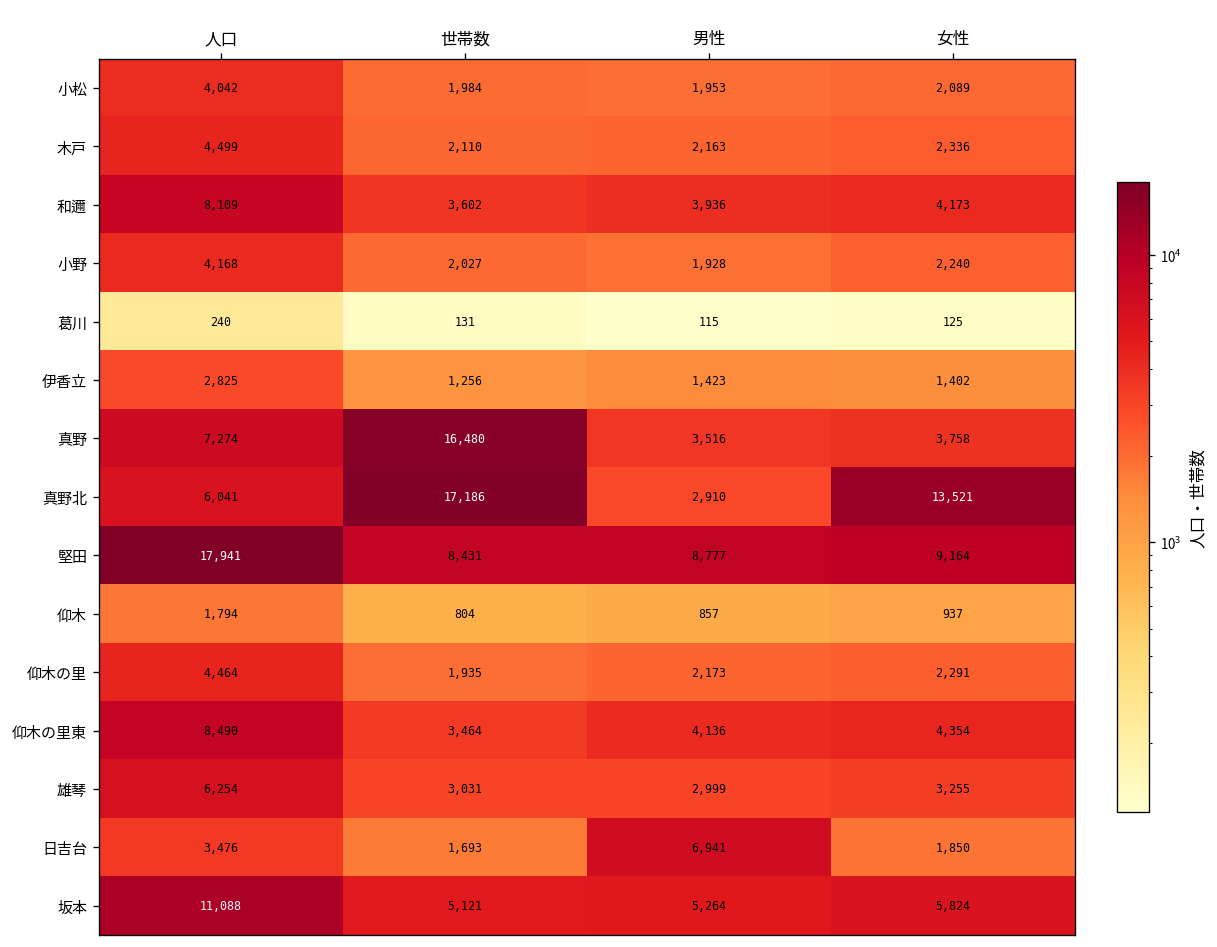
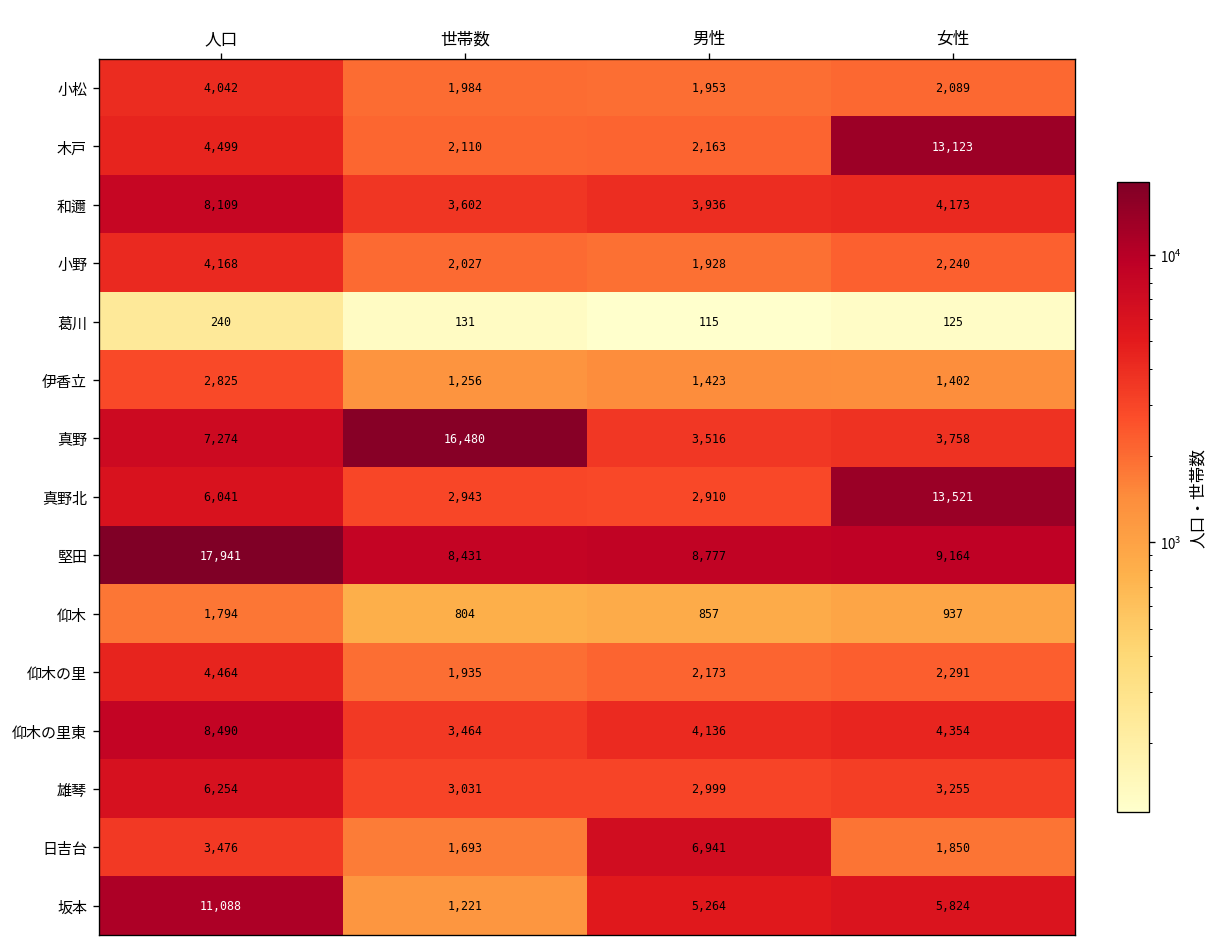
木戸, 女性: 2,336 -> 13,123
真野北, 世帯数: 17,186 -> 2,943
坂本, 世帯数: 5,121 -> 1,221
